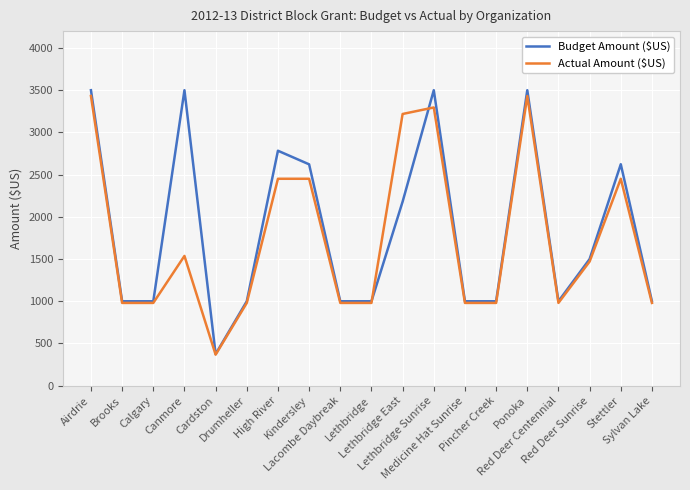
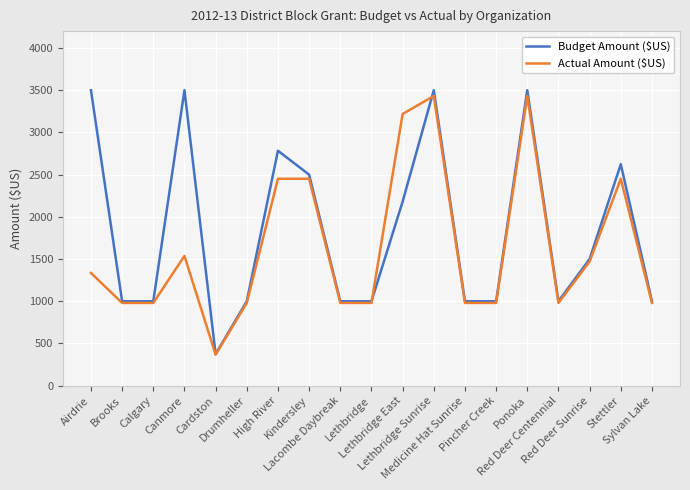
Actual Amount ($US), Airdrie: 3400 -> 1300
Budget Amount ($US), Kindersley: 2600 -> 2500
Actual Amount ($US), Lethbridge Sunrise: 3300 -> 3400
